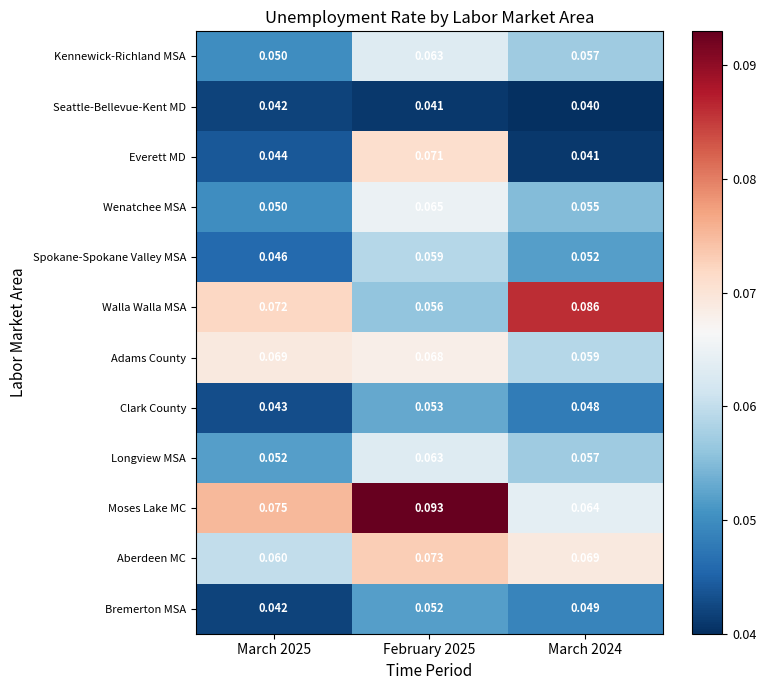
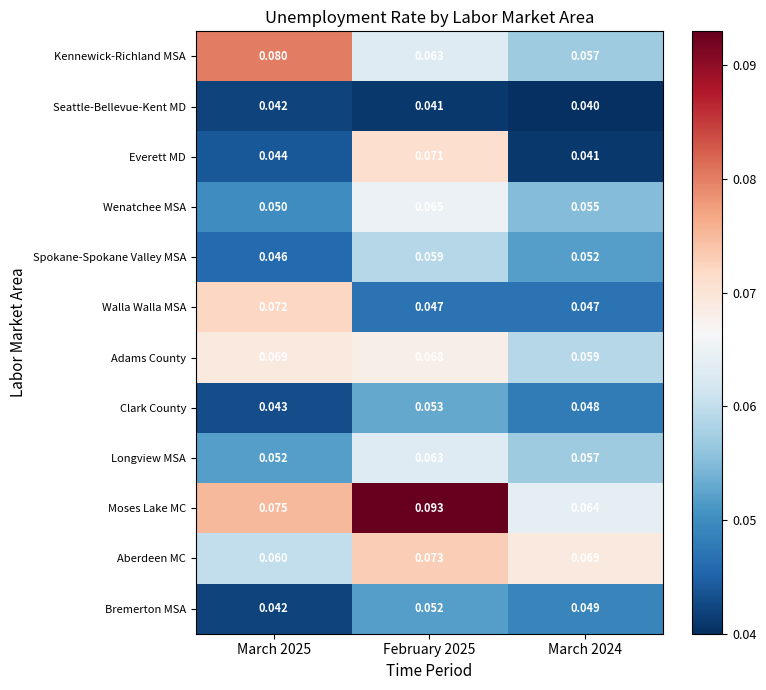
Kennewick-Richland MSA, March 2025: 0.050 -> 0.080
Walla Walla MSA, February 2025: 0.056 -> 0.047
Walla Walla MSA, March 2024: 0.086 -> 0.047
